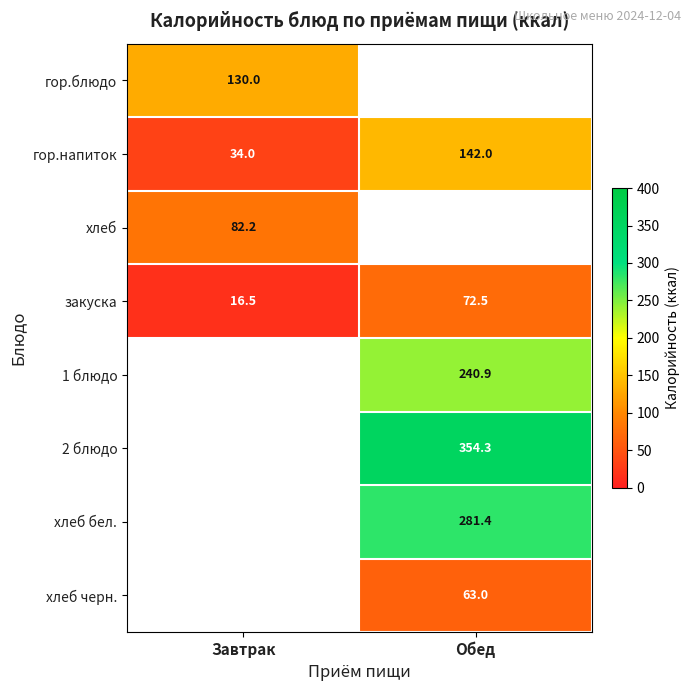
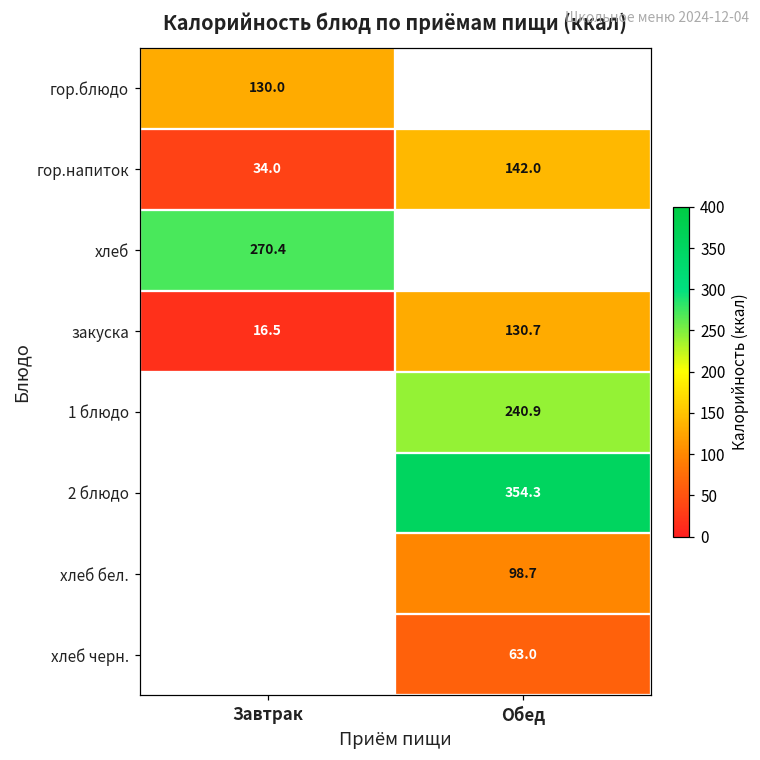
хлеб, Завтрак: 82.2 -> 270.4
закуска, Обед: 72.5 -> 130.7
хлеб бел., Обед: 281.4 -> 98.7
